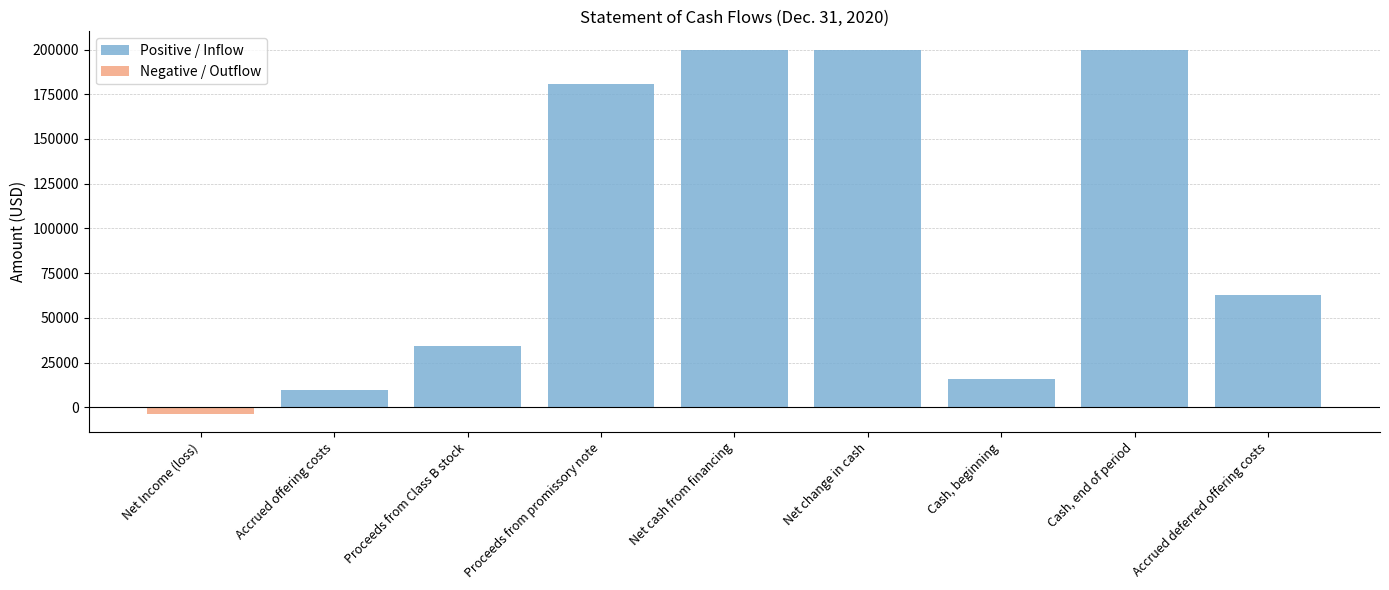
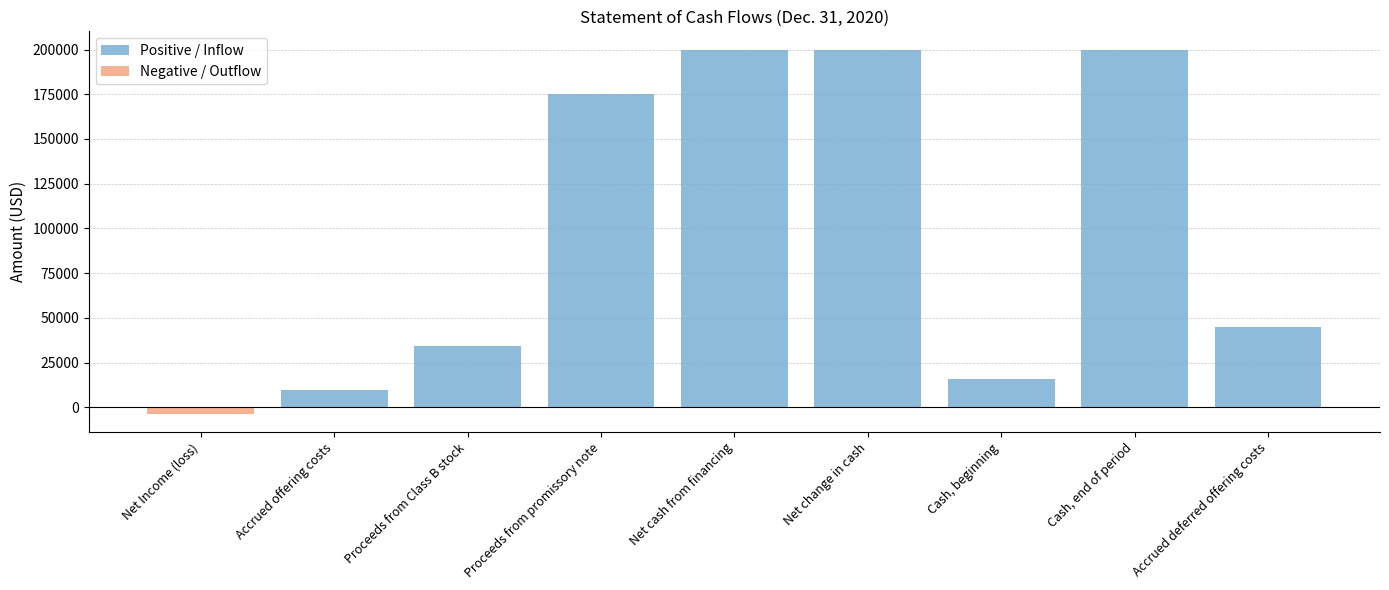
Positive / Inflow, Proceeds from promissory note: 181000 -> 175000
Positive / Inflow, Accrued deferred offering costs: 63000 -> 45000
